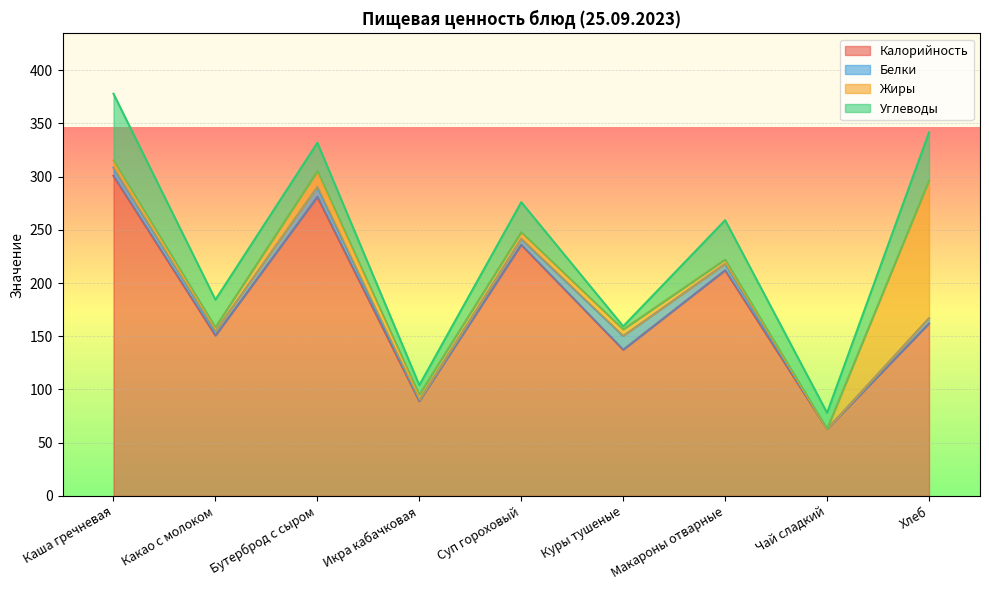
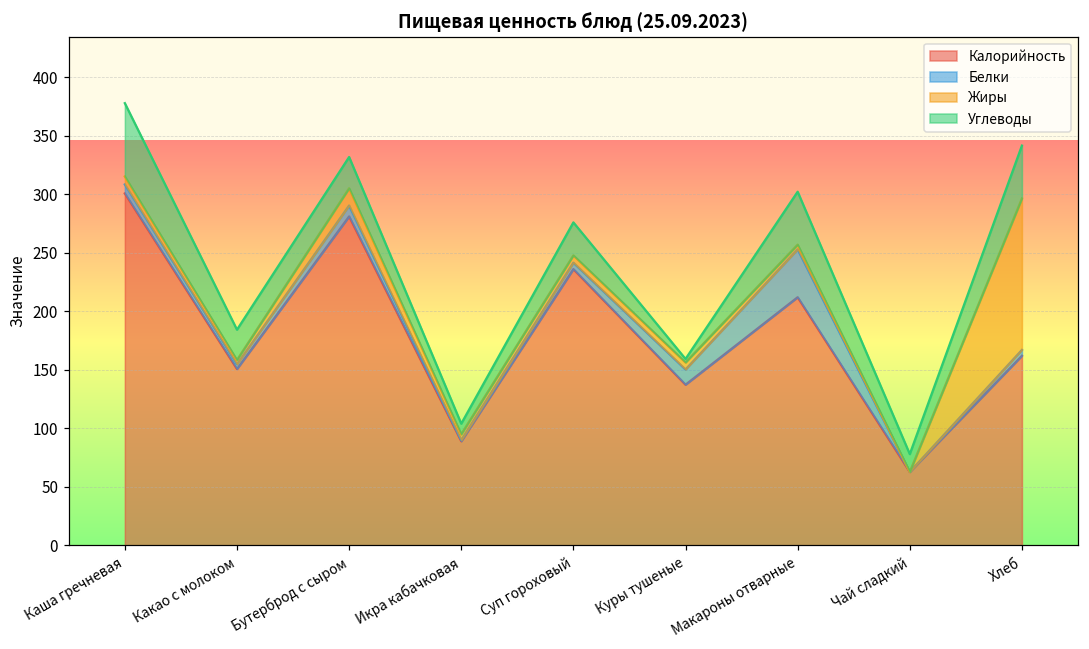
Белки, Макароны отварные: 6 -> 41
Углеводы, Макароны отварные: 37 -> 45
